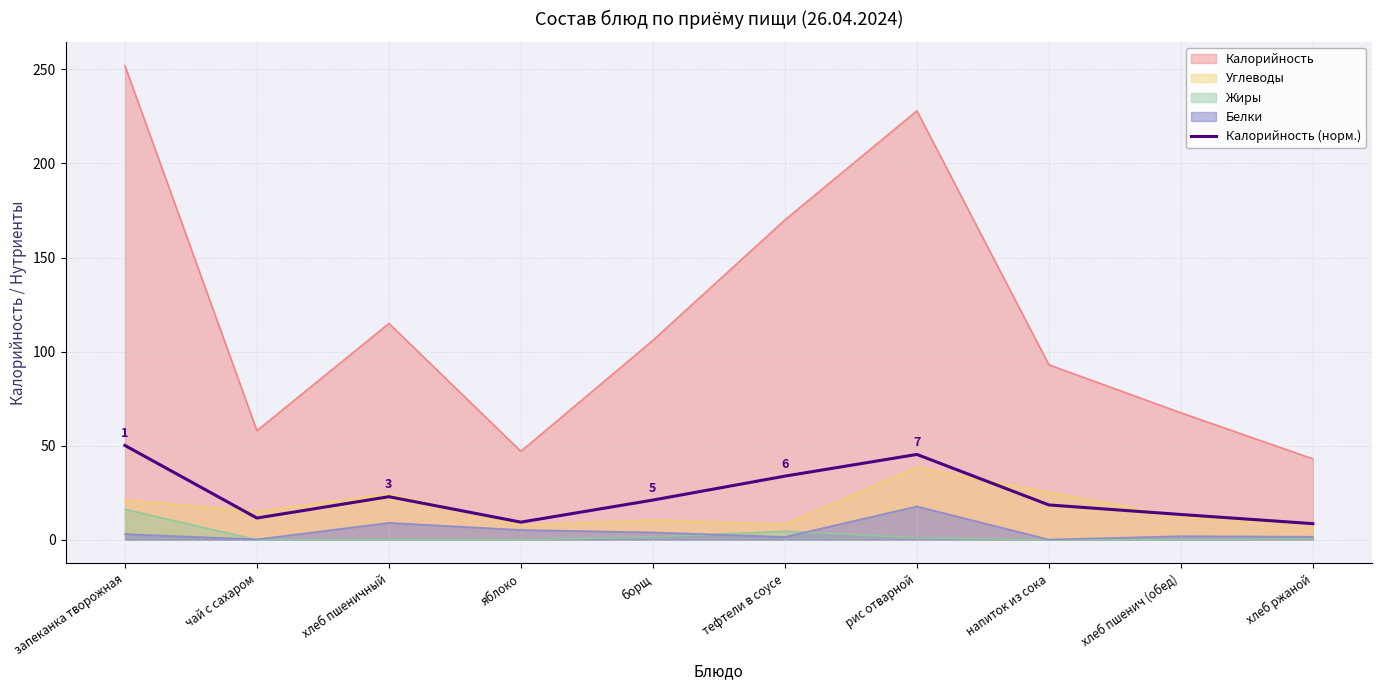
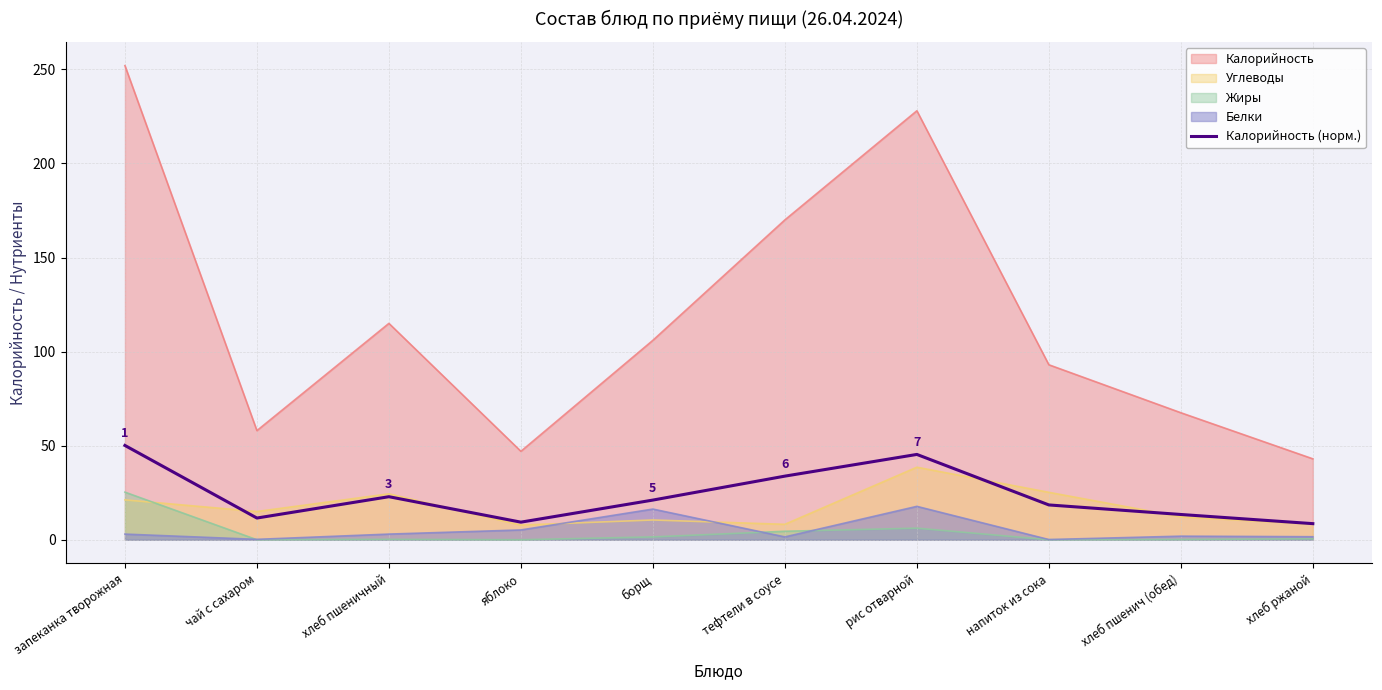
Жиры, запеканка творожная: 16 -> 25
Белки, хлеб пшеничный: 9 -> 3
Белки, борщ: 4 -> 16
Жиры, рис отварной: 1 -> 6
